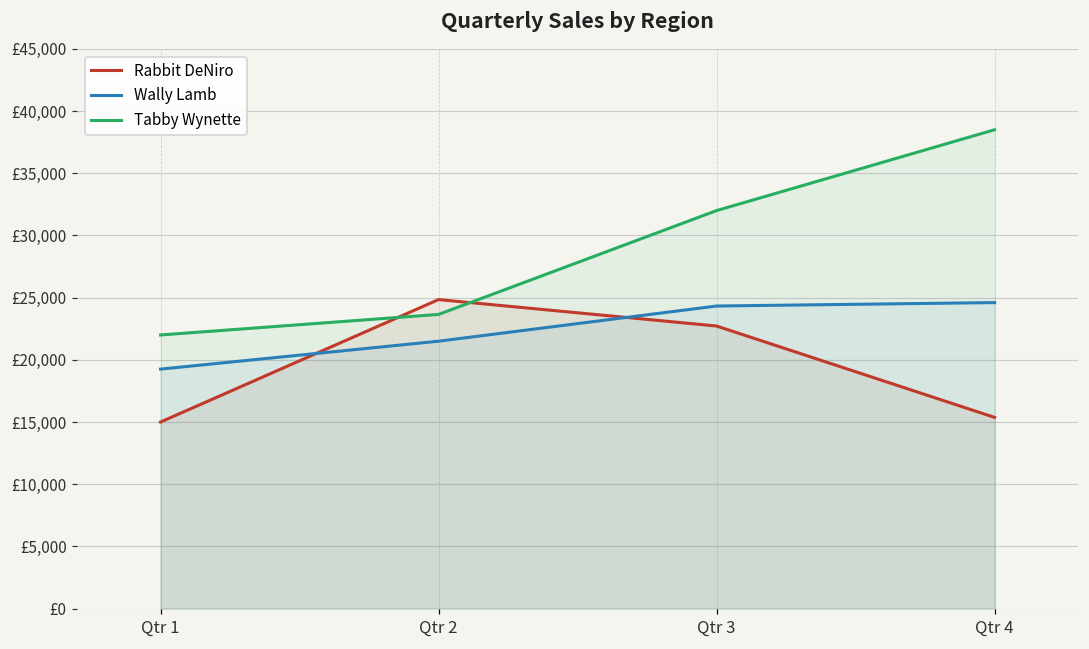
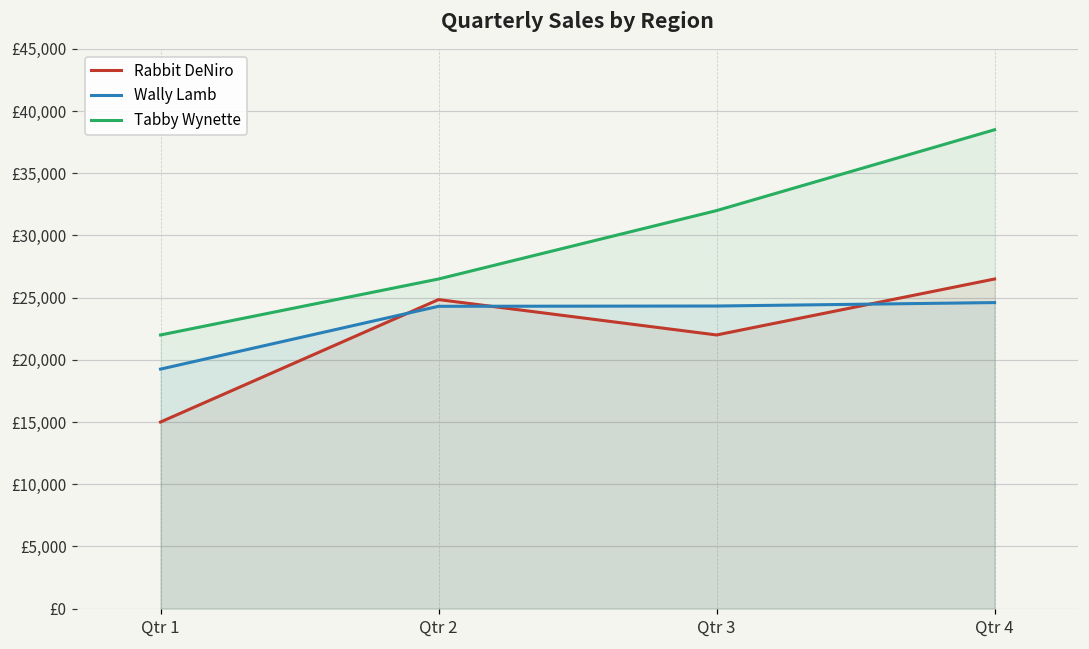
Wally Lamb, Qtr 2: £21,500 -> £24,300
Tabby Wynette, Qtr 2: £23,700 -> £26,500
Rabbit DeNiro, Qtr 3: £22,700 -> £22,000
Rabbit DeNiro, Qtr 4: £15,400 -> £26,500
